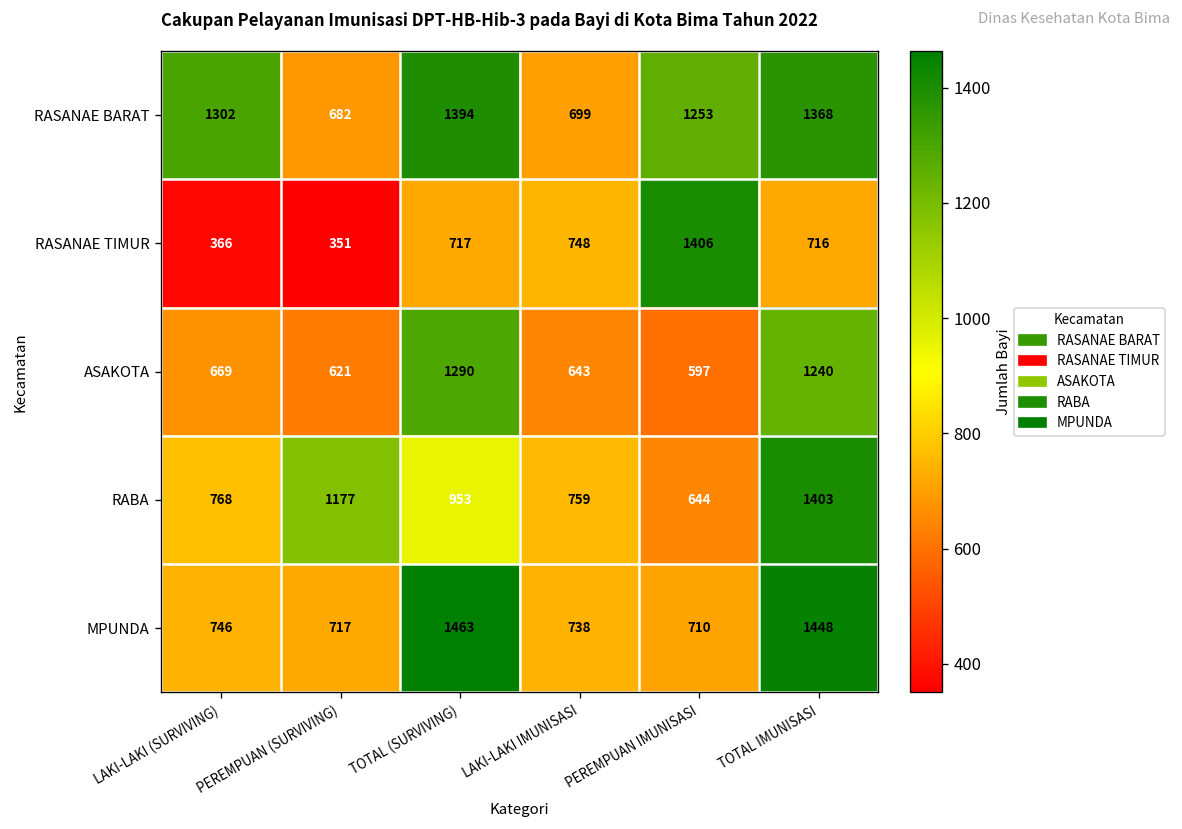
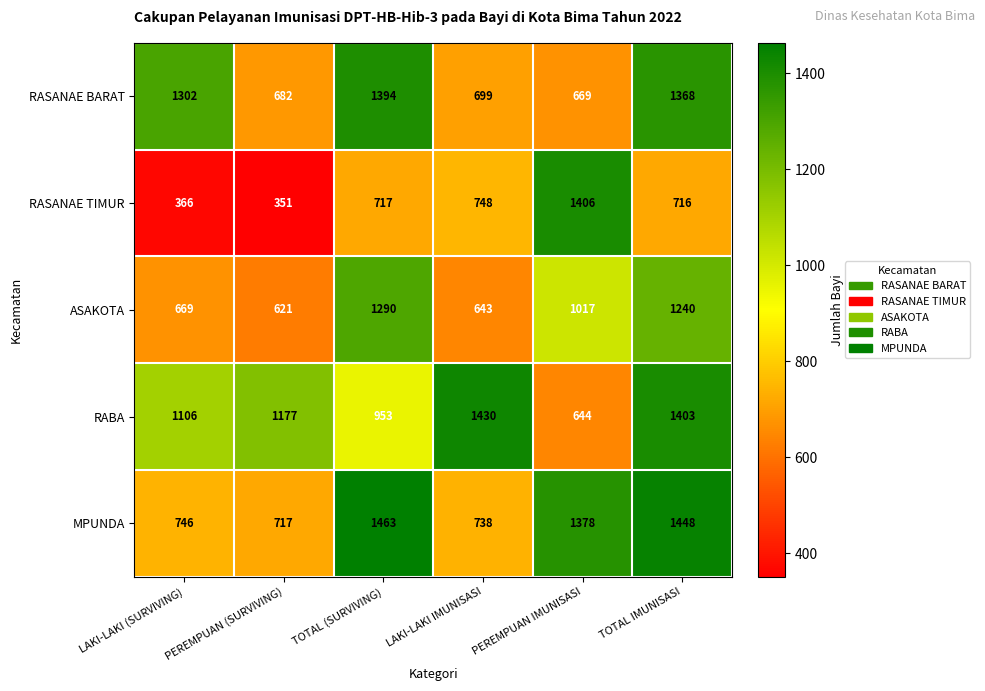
RASANAE BARAT, PEREMPUAN IMUNISASI: 1253 -> 669
ASAKOTA, PEREMPUAN IMUNISASI: 597 -> 1017
RABA, LAKI-LAKI (SURVIVING): 768 -> 1106
RABA, LAKI-LAKI IMUNISASI: 759 -> 1430
MPUNDA, PEREMPUAN IMUNISASI: 710 -> 1378
